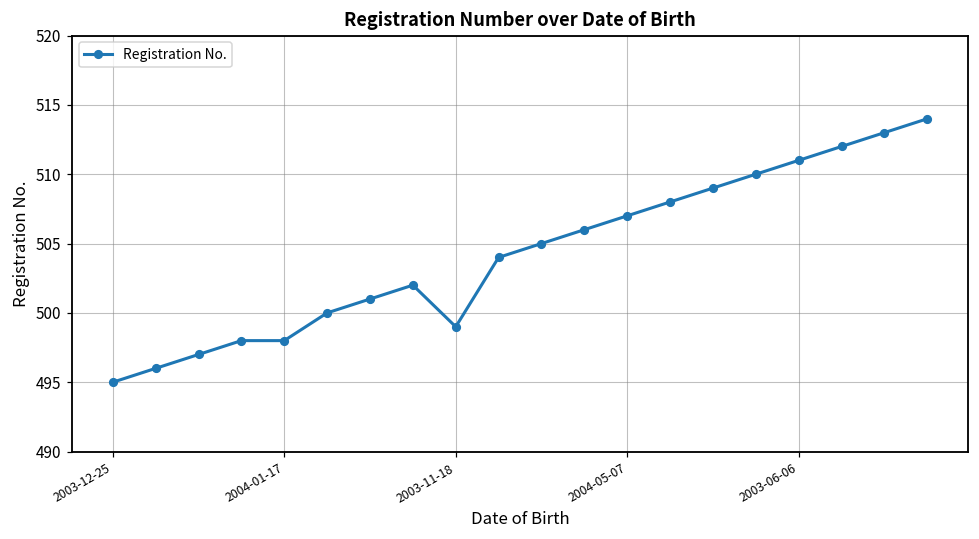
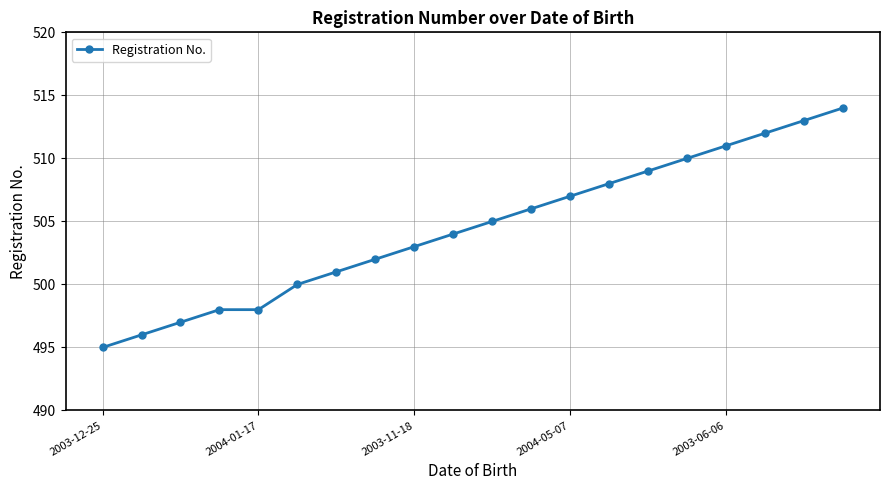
2003-11-18: 499 -> 503
